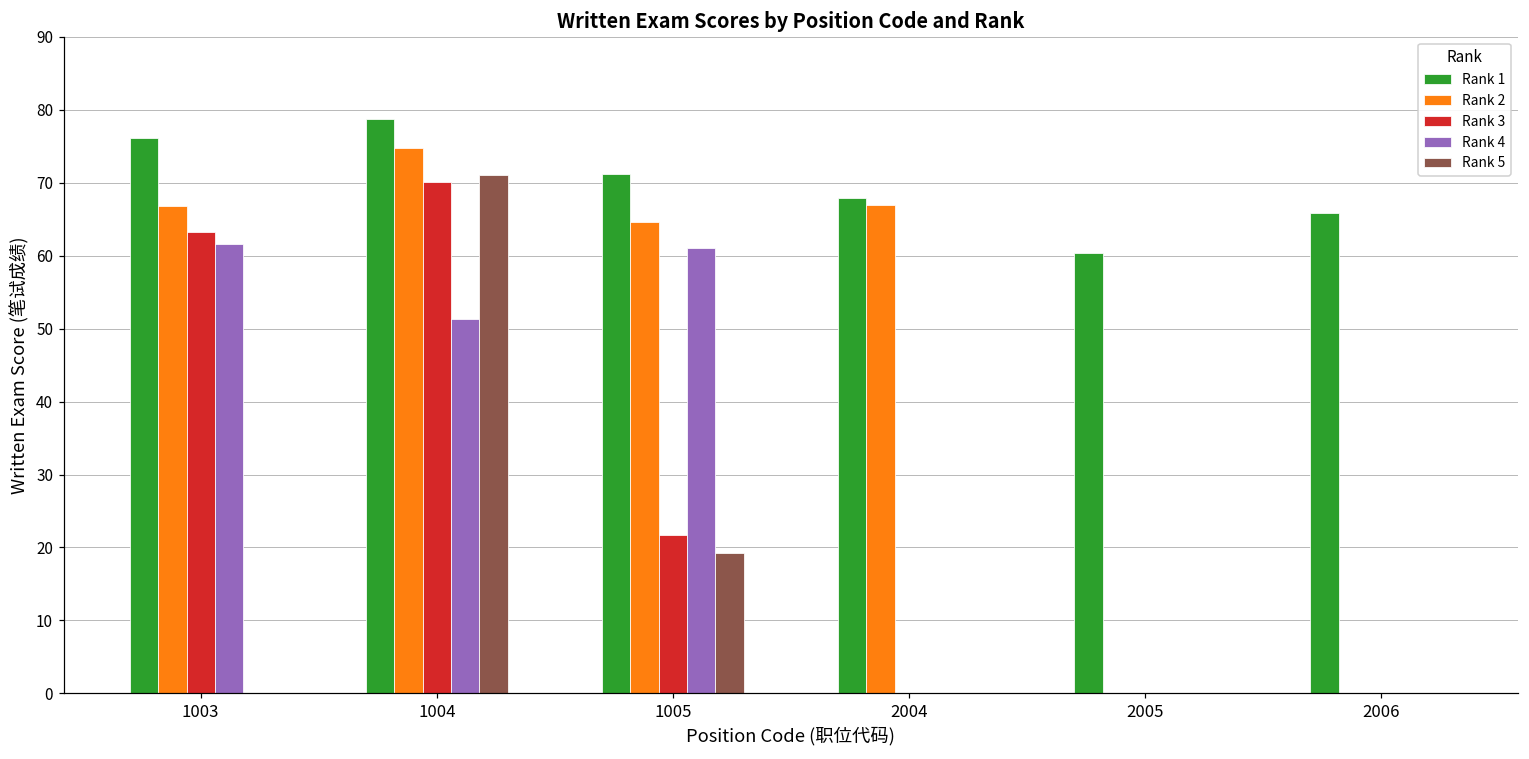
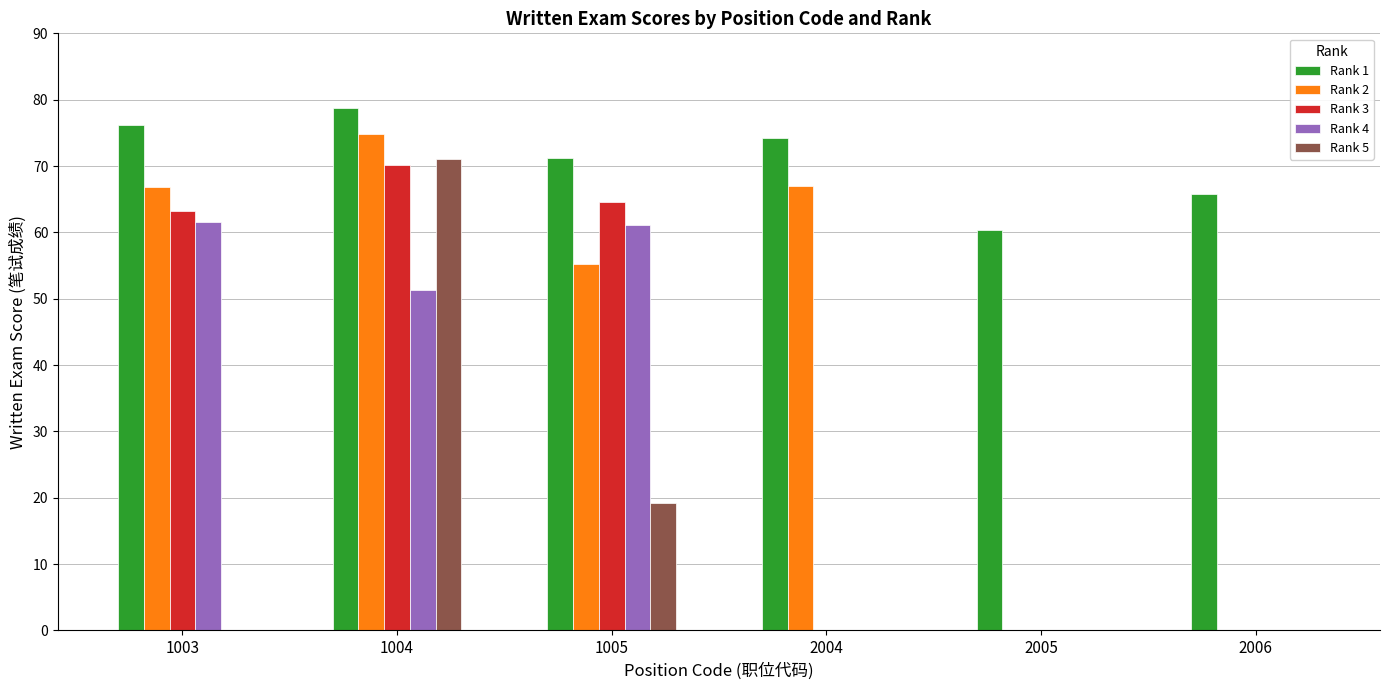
Rank 2, 1005: 65 -> 55
Rank 3, 1005: 22 -> 65
Rank 1, 2004: 68 -> 74
